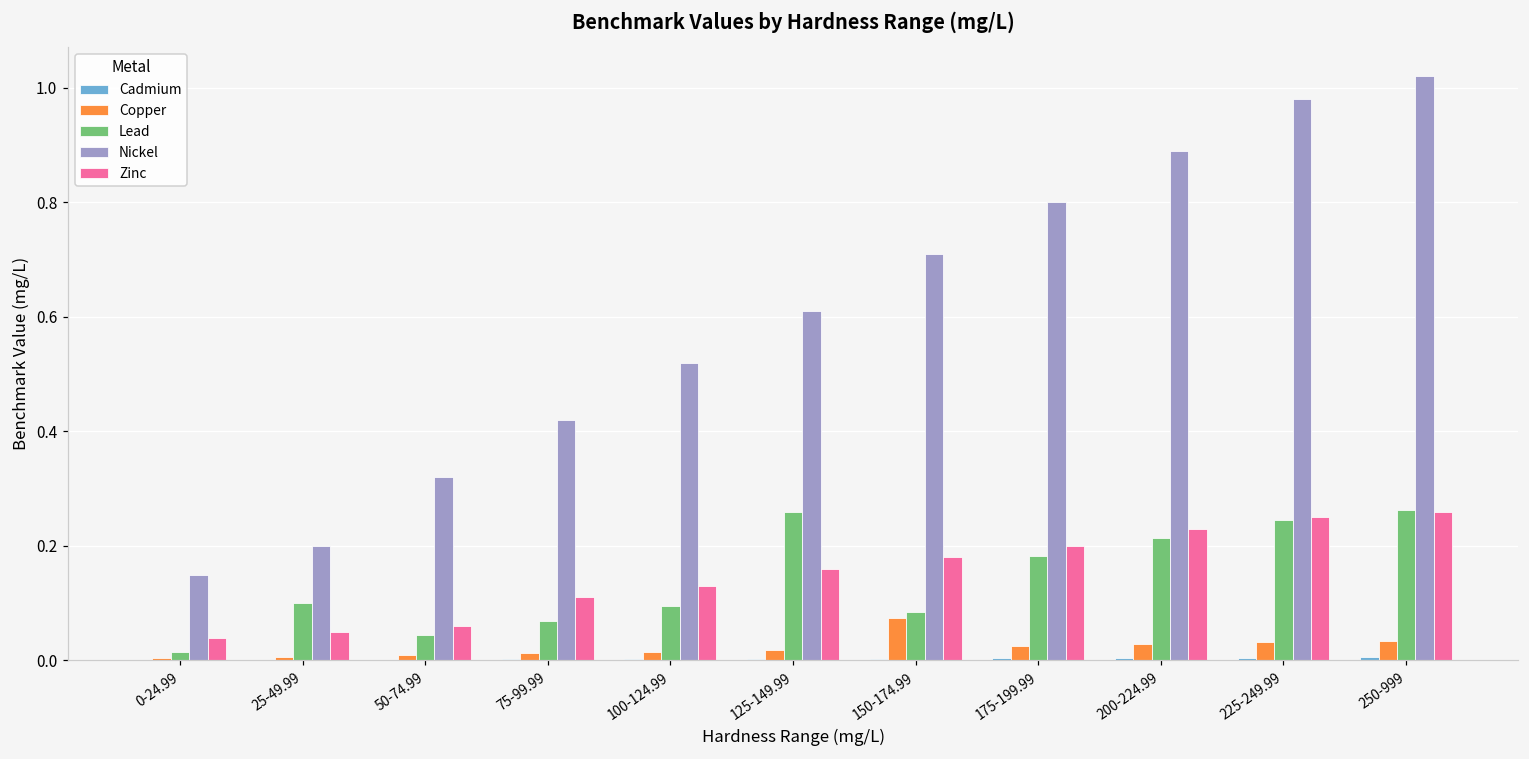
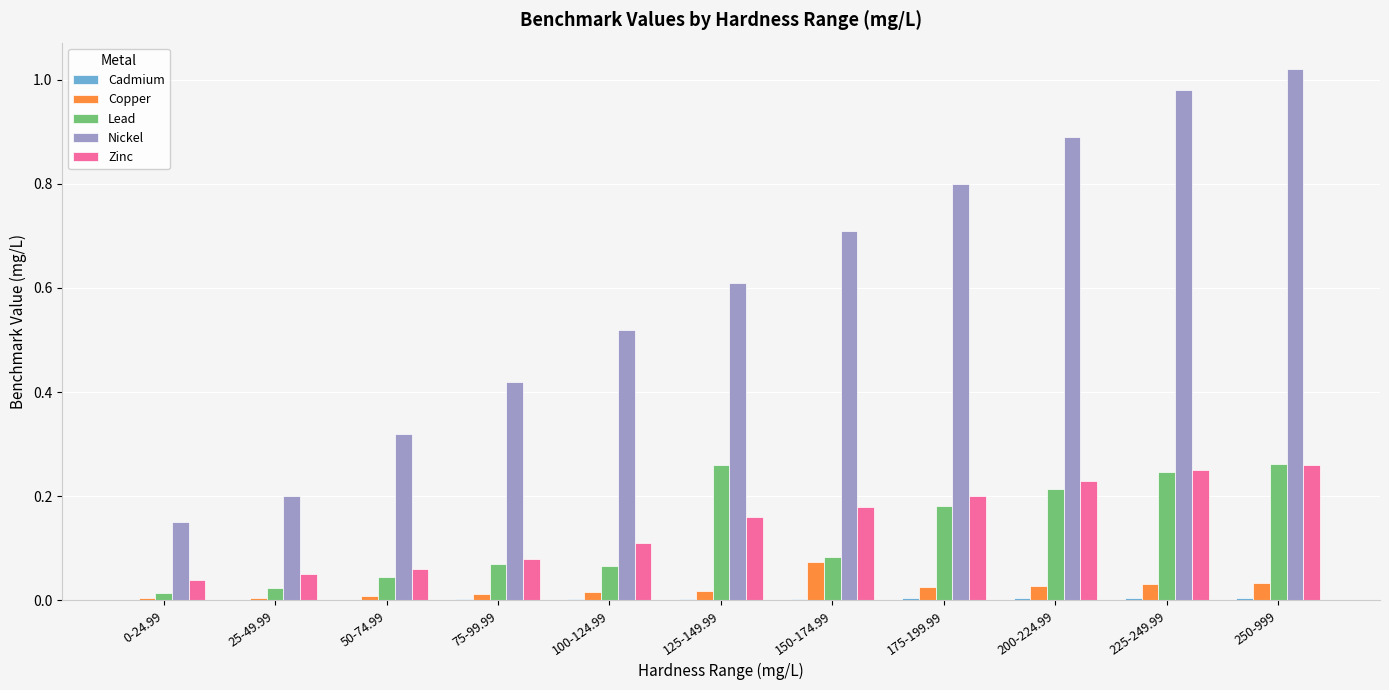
Lead, 25-49.99: 0.10 -> 0.02
Zinc, 75-99.99: 0.11 -> 0.08
Lead, 100-124.99: 0.10 -> 0.07
Zinc, 100-124.99: 0.13 -> 0.11
